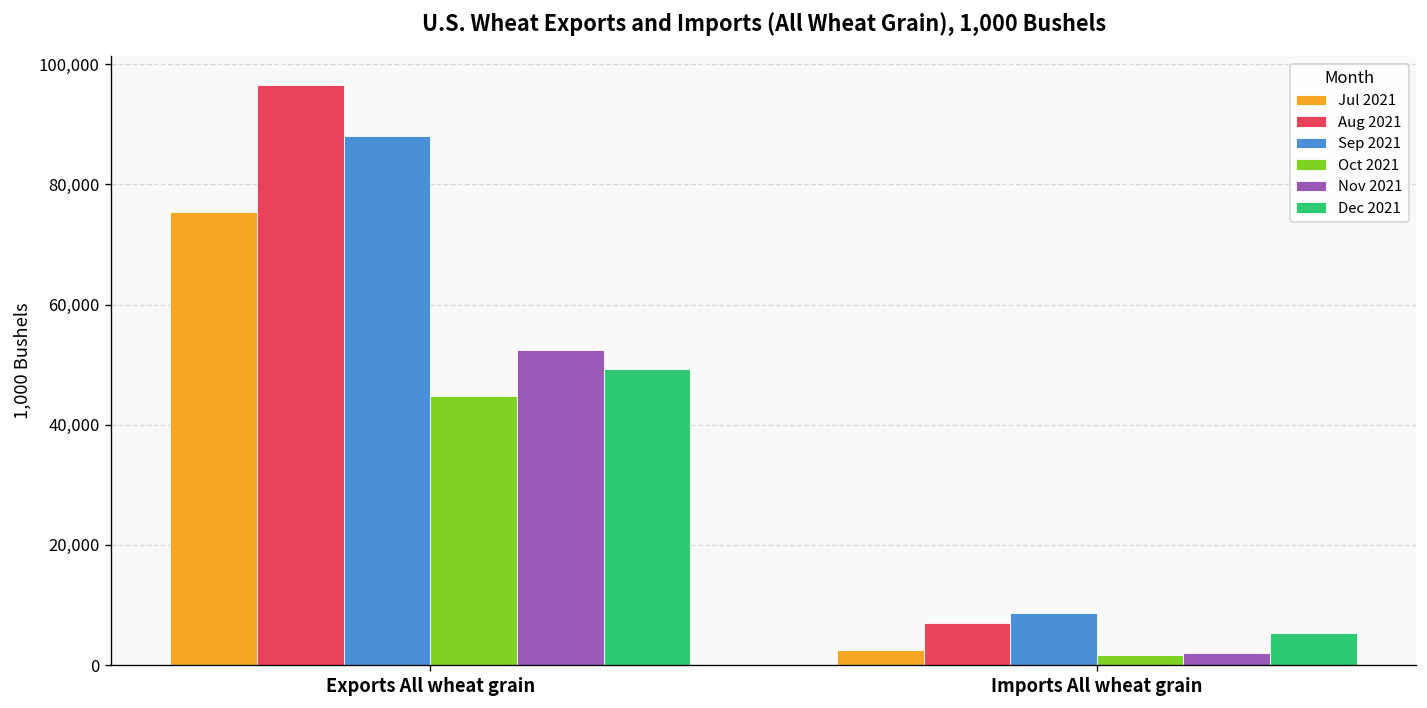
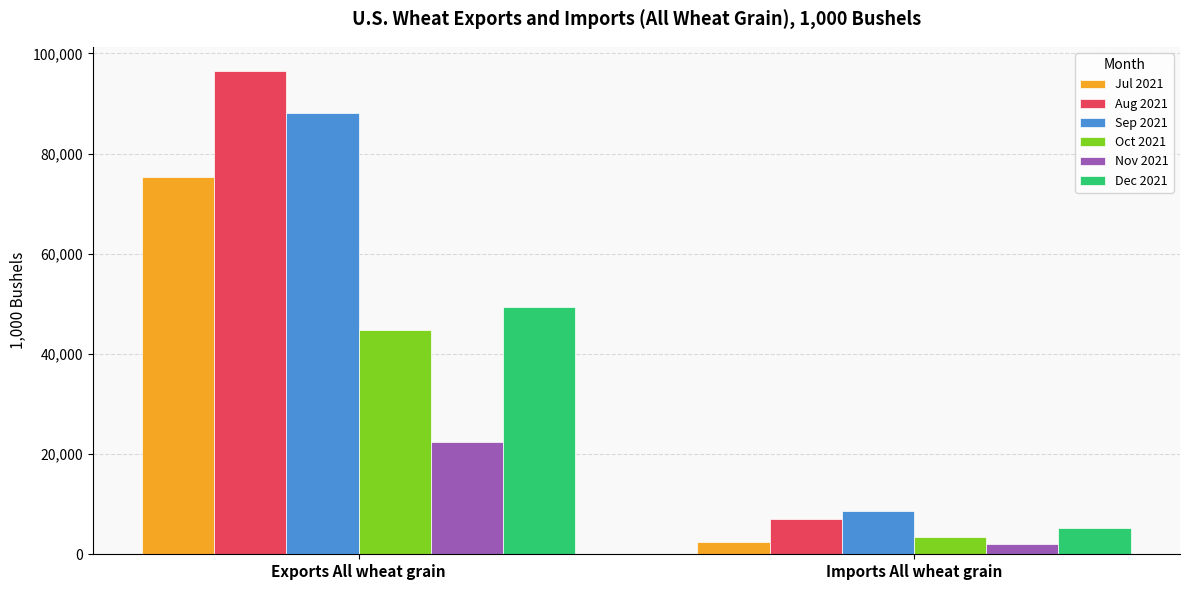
Nov 2021, Exports All wheat grain: 52,000 -> 22,000
Oct 2021, Imports All wheat grain: 2,000 -> 4,000
